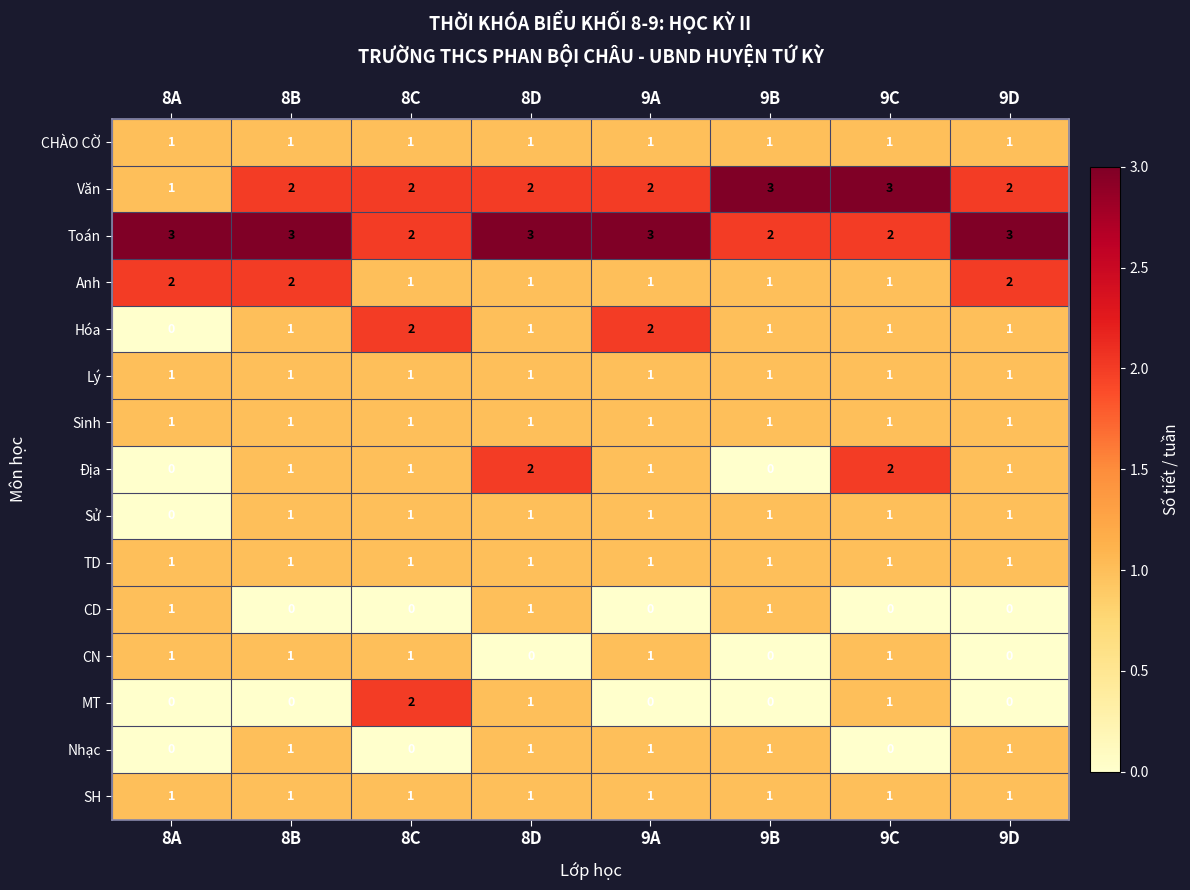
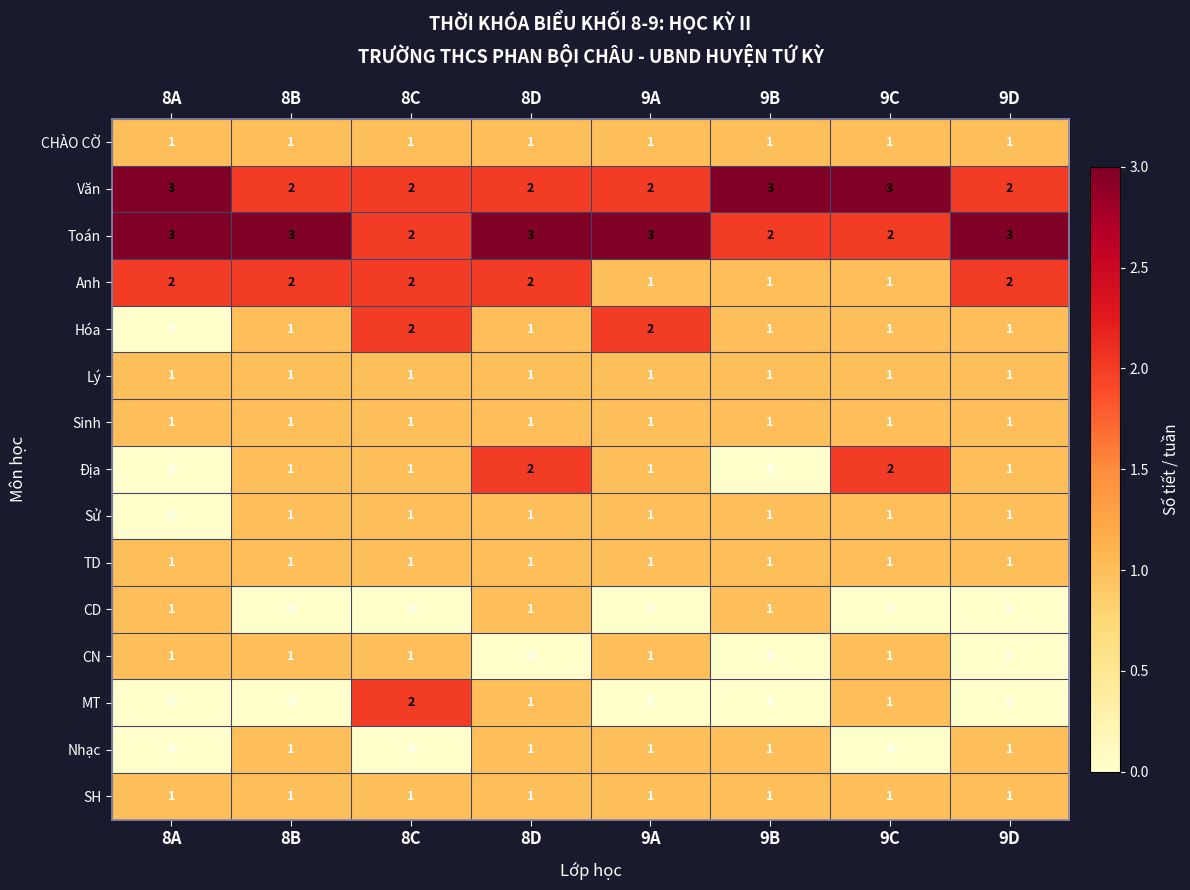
Văn, 8A: 1 -> 3
Anh, 8C: 1 -> 2
Anh, 8D: 1 -> 2
